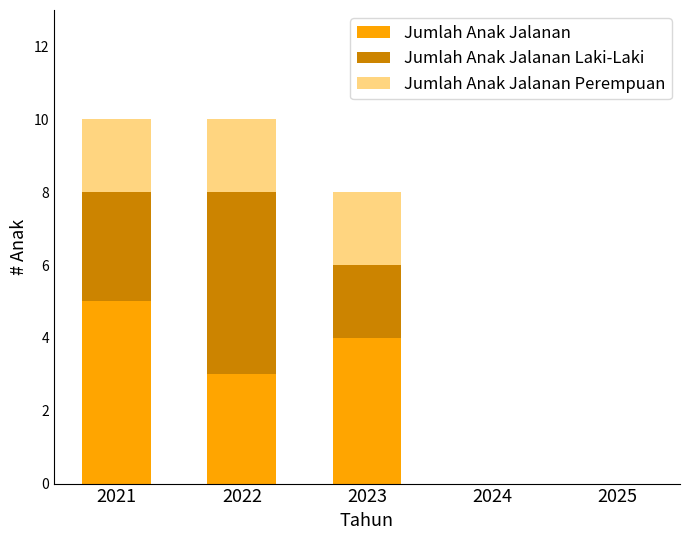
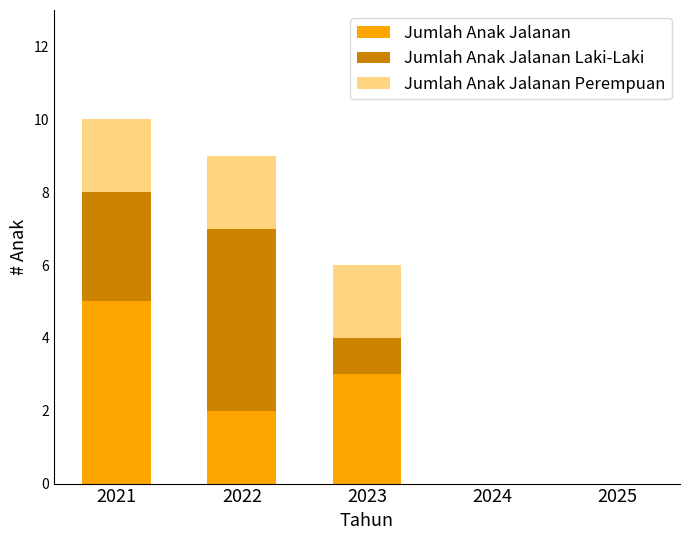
Jumlah Anak Jalanan, 2022: 3 -> 2
Jumlah Anak Jalanan, 2023: 4 -> 3
Jumlah Anak Jalanan Laki-Laki, 2023: 2 -> 1
